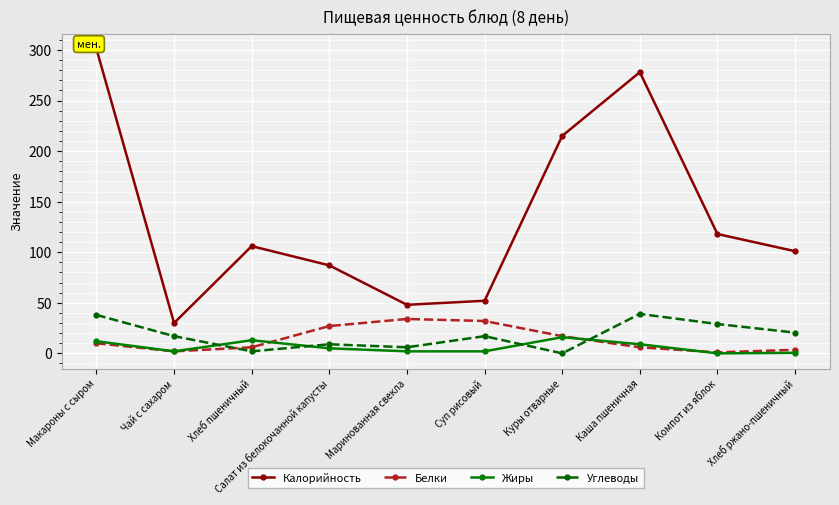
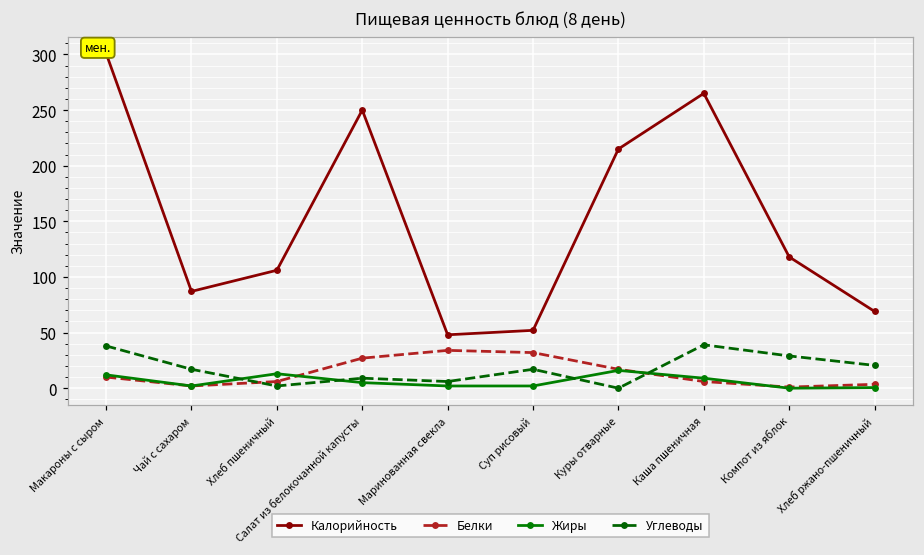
Калорийность, Чай с сахаром: 30 -> 87
Калорийность, Салат из белокочанной капусты: 87 -> 250
Калорийность, Каша пшеничная: 278 -> 265
Калорийность, Хлеб ржано-пшеничный: 101 -> 69
